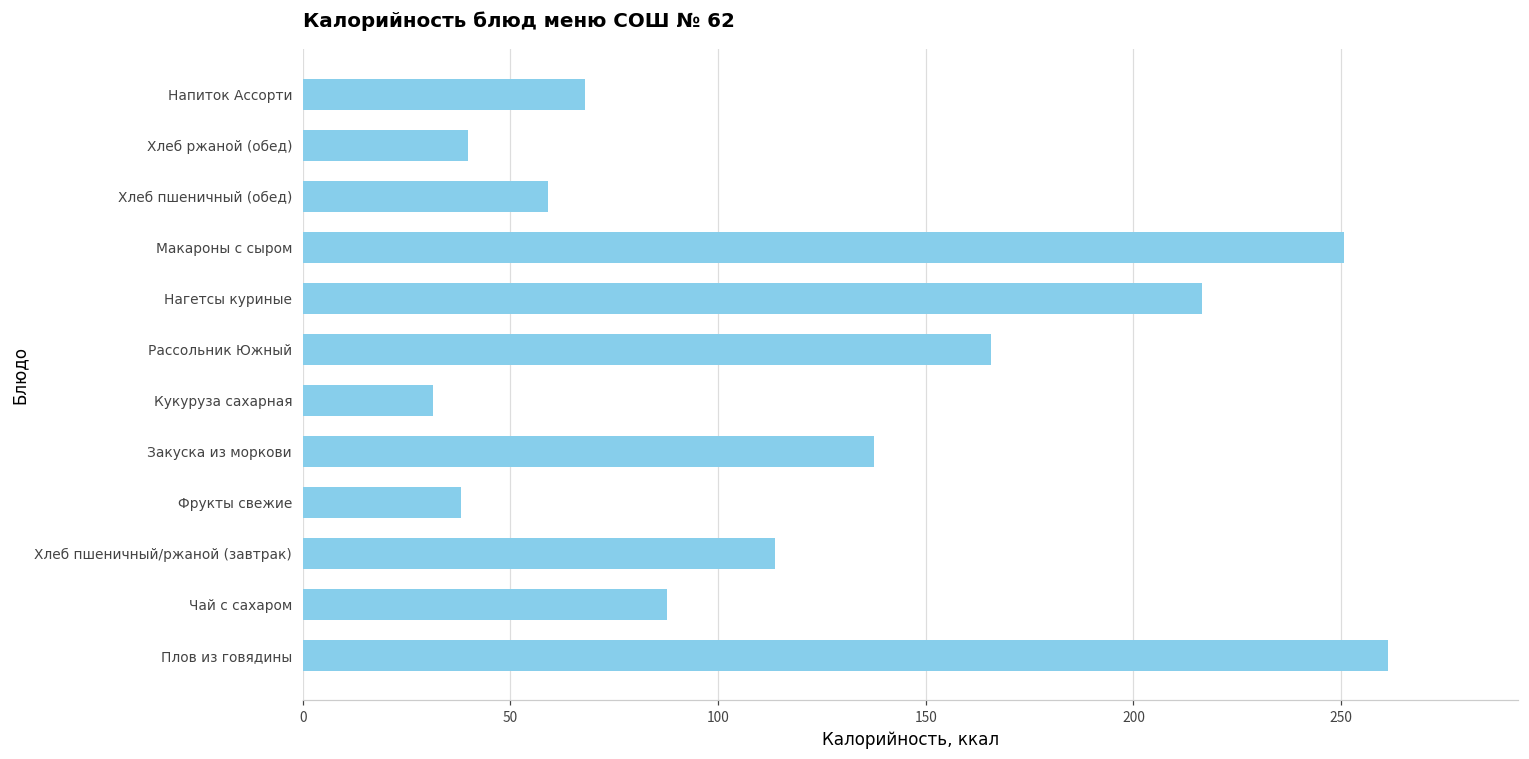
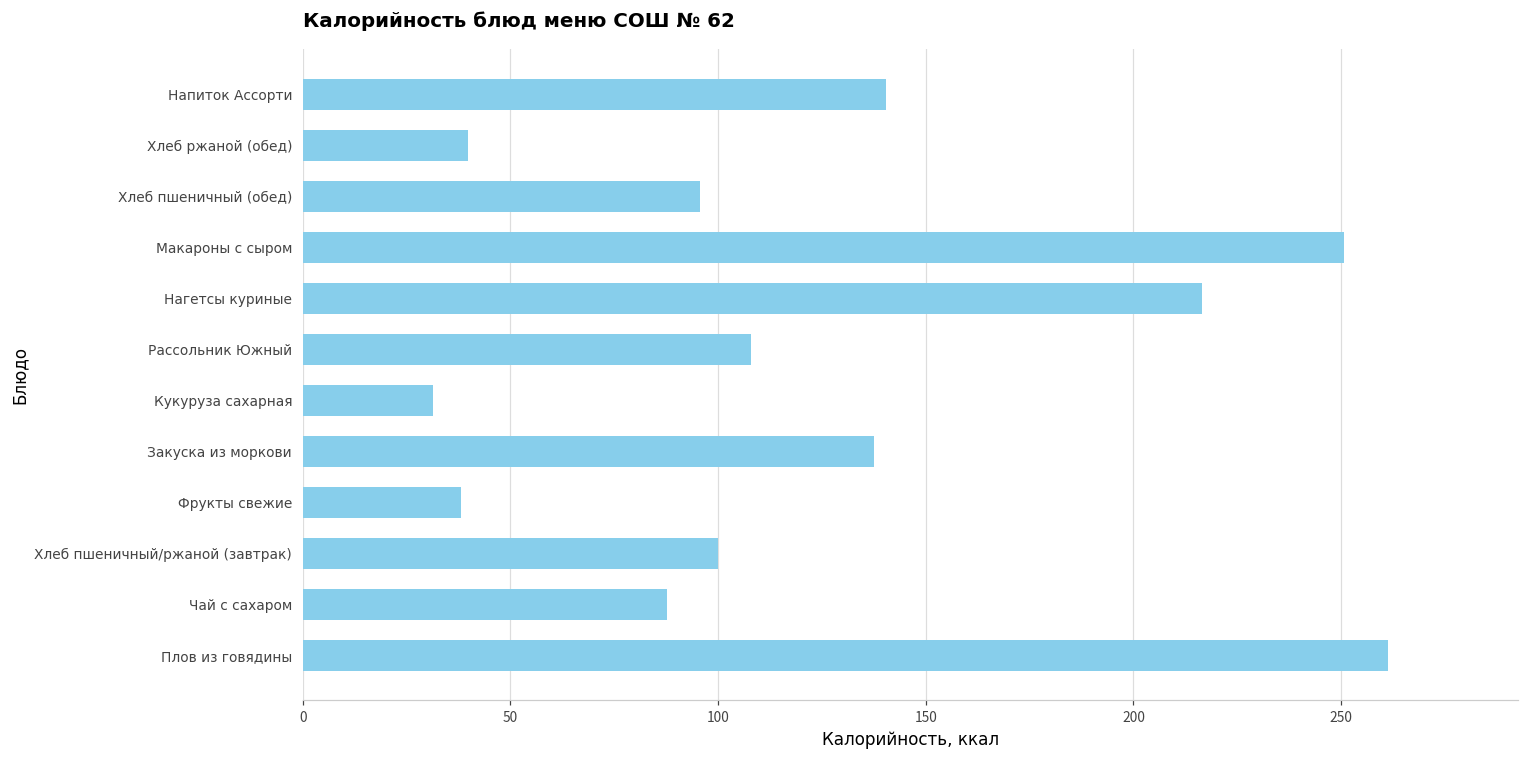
Напиток Ассорти: 68 -> 140
Хлеб пшеничный (обед): 59 -> 96
Рассольник Южный: 166 -> 108
Хлеб пшеничный/ржаной (завтрак): 114 -> 100
